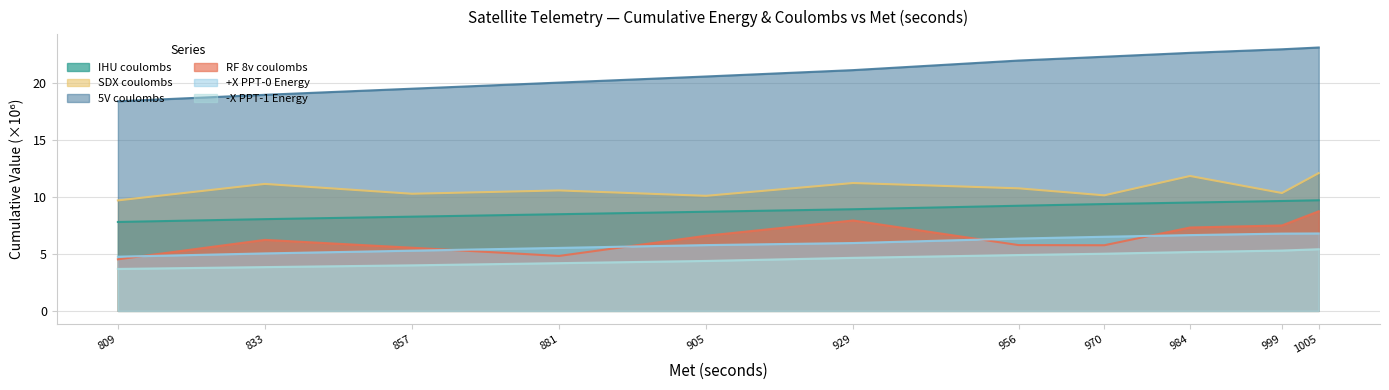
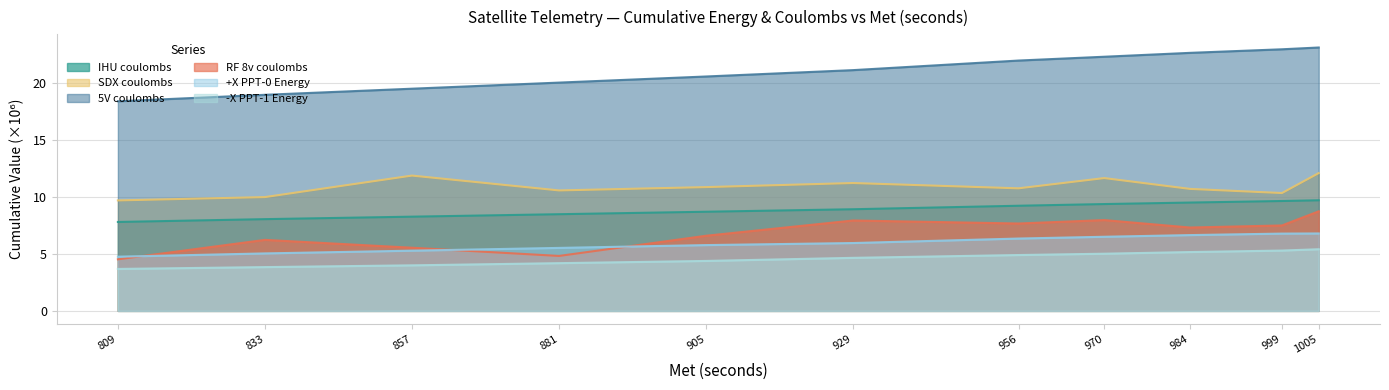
SDX coulombs, 833: 11.1 -> 10.0
SDX coulombs, 857: 10.3 -> 11.9
SDX coulombs, 905: 10.1 -> 10.8
RF 8v coulombs, 956: 5.8 -> 7.7
SDX coulombs, 970: 10.1 -> 11.6
RF 8v coulombs, 970: 5.8 -> 8.0
SDX coulombs, 984: 11.8 -> 10.7
